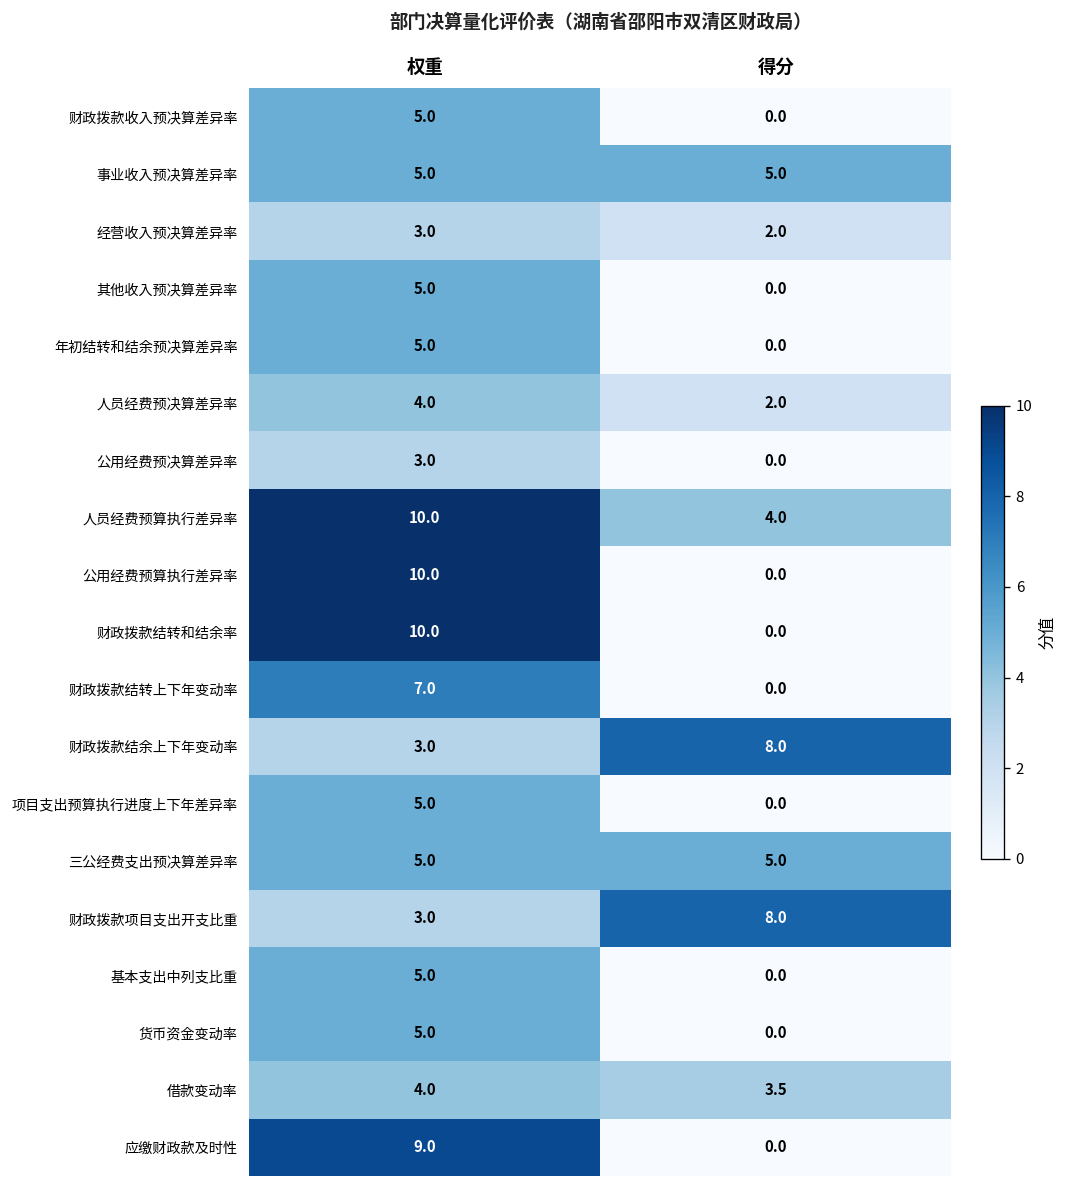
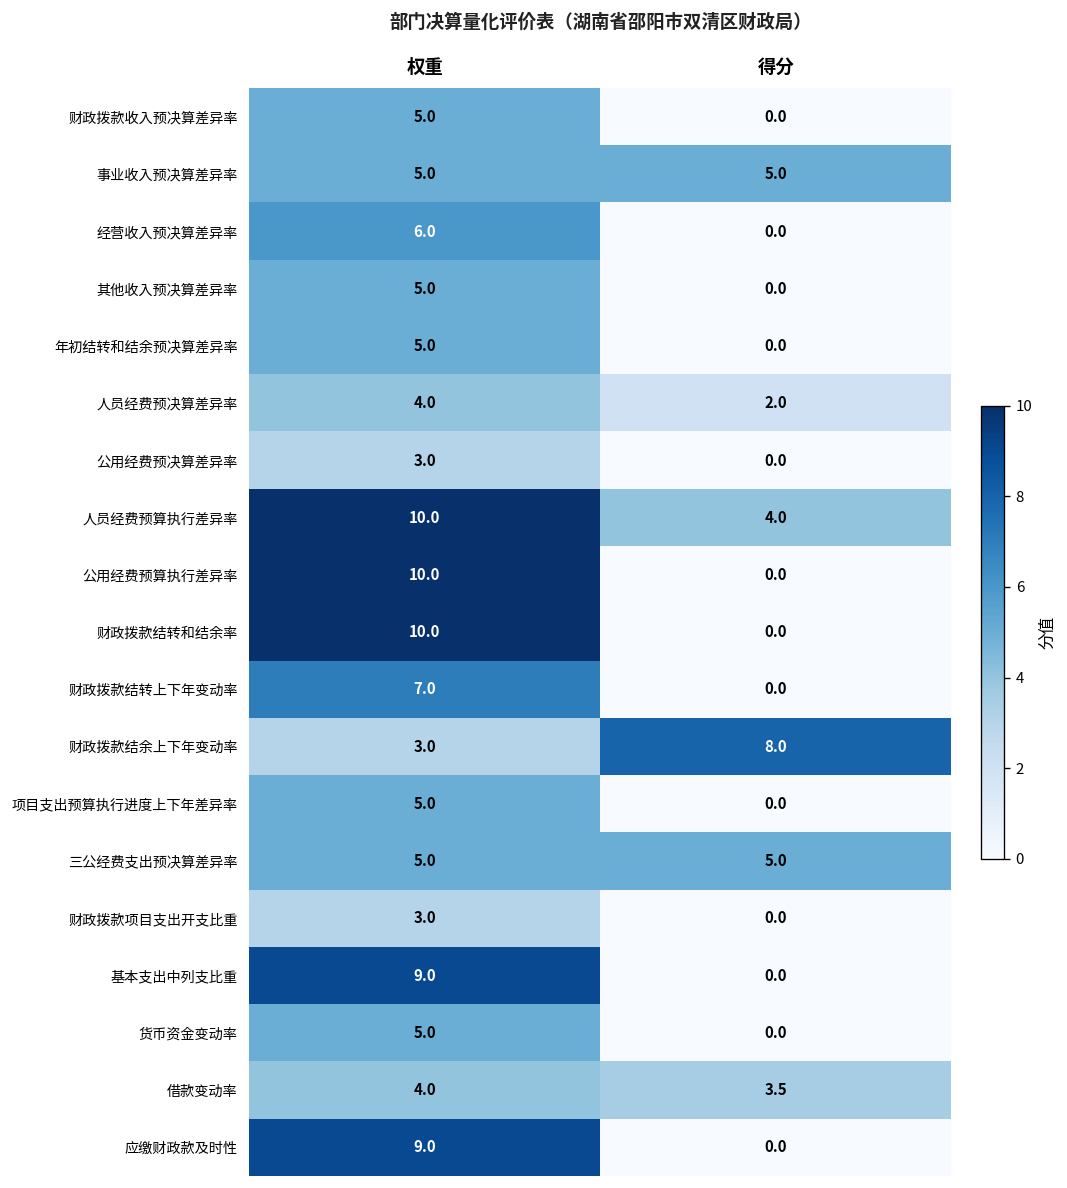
经营收入预决算差异率, 权重: 3.0 -> 6.0
经营收入预决算差异率, 得分: 2.0 -> 0.0
财政拨款项目支出开支比重, 得分: 8.0 -> 0.0
基本支出中列支比重, 权重: 5.0 -> 9.0
